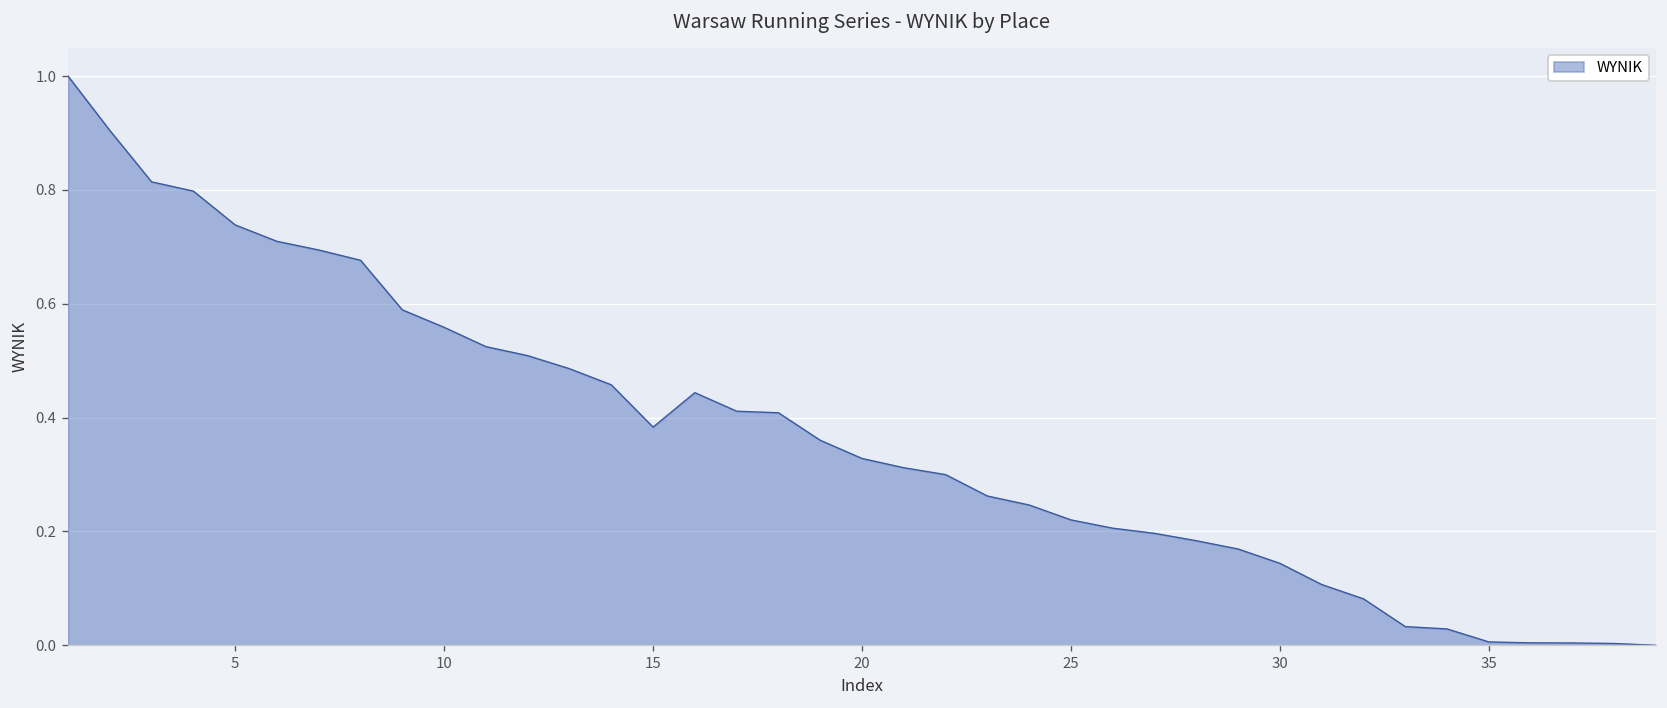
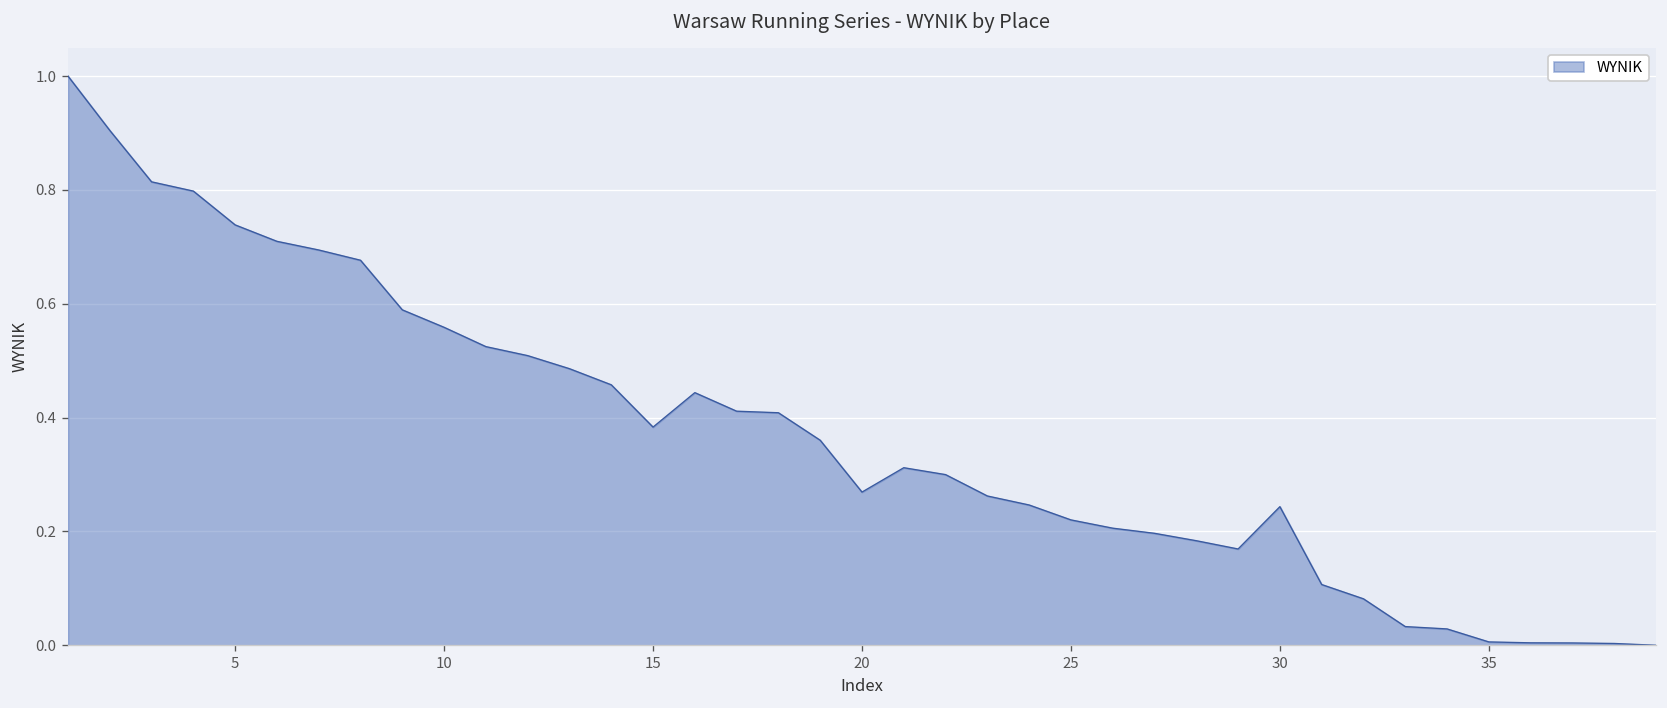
20: 0.33 -> 0.27
30: 0.14 -> 0.24
